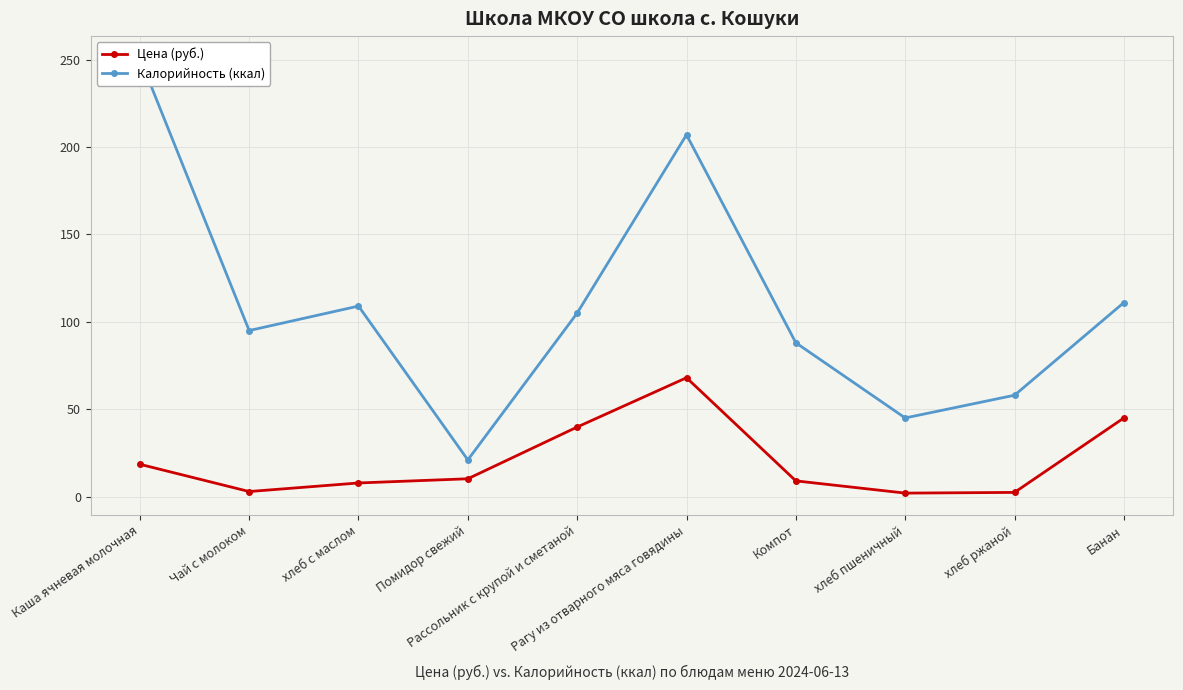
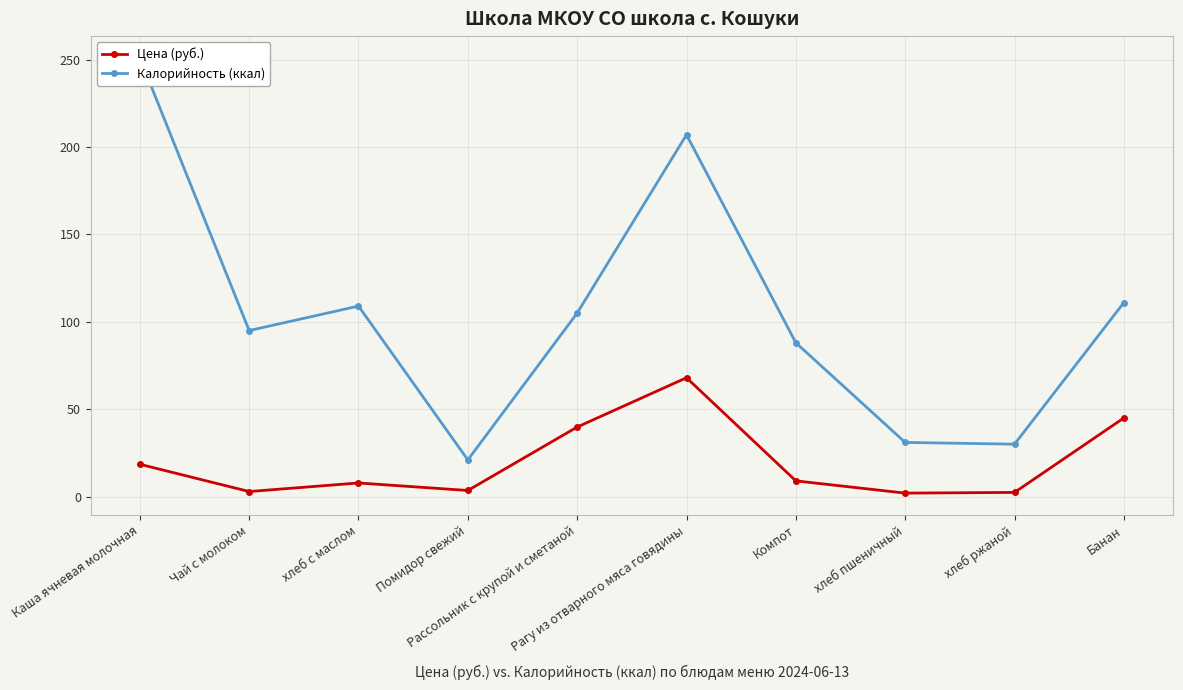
Цена (руб.), Помидор свежий: 10 -> 4
Калорийность (ккал), хлеб пшеничный: 45 -> 31
Калорийность (ккал), хлеб ржаной: 58 -> 30
